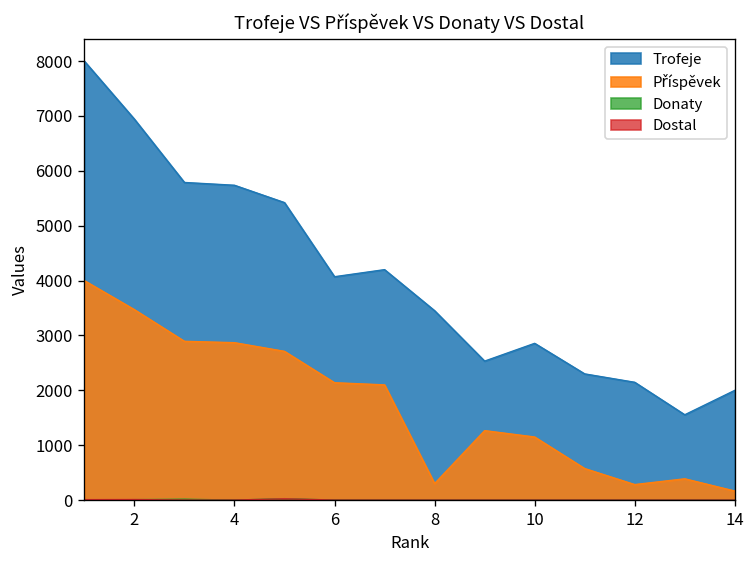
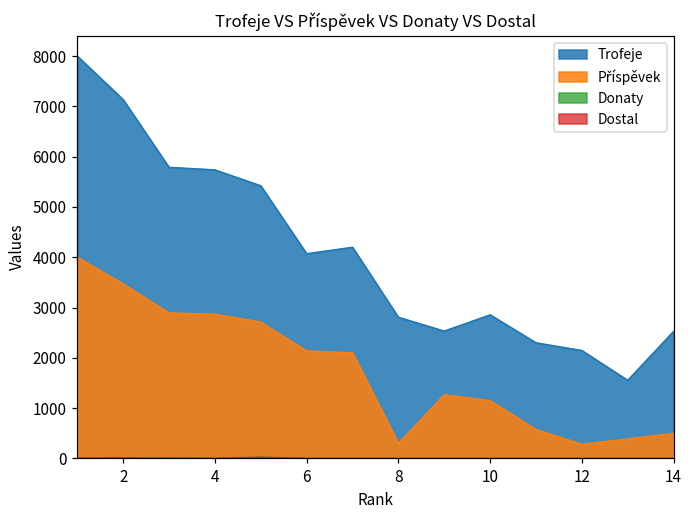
Trofeje, 2: 6900 -> 7100
Trofeje, 8: 3500 -> 2800
Trofeje, 14: 2000 -> 2500
Příspěvek, 14: 200 -> 500
